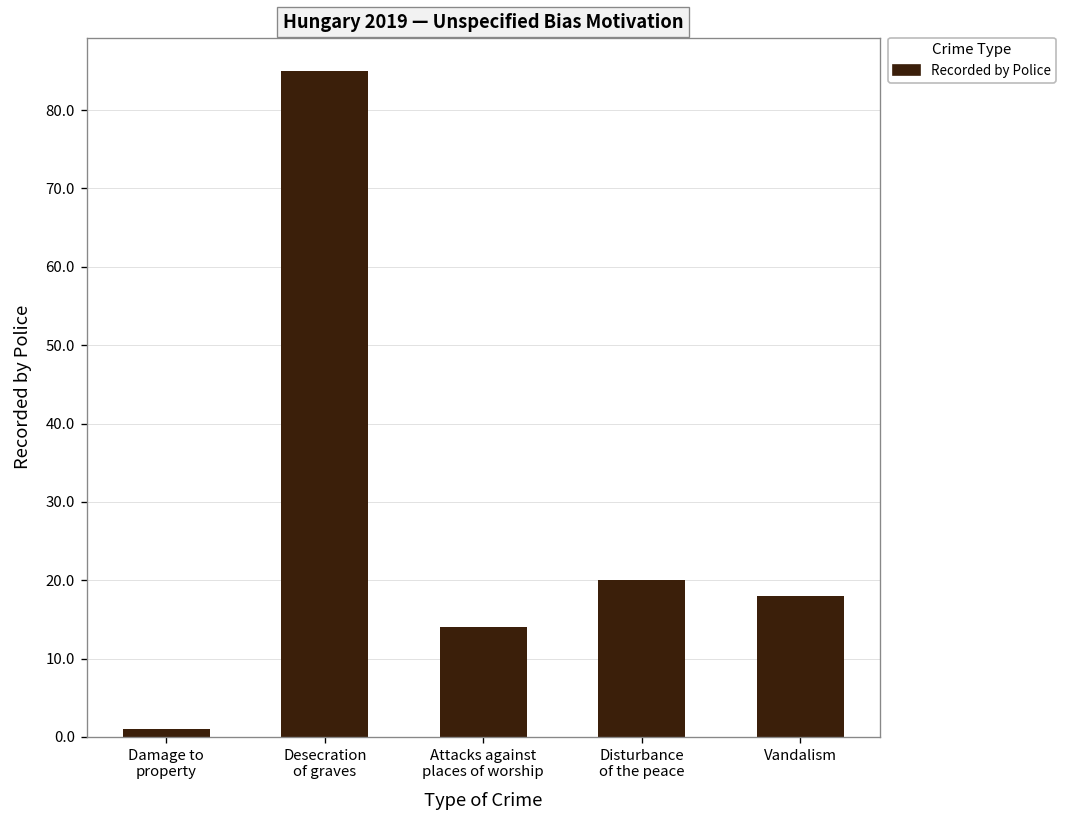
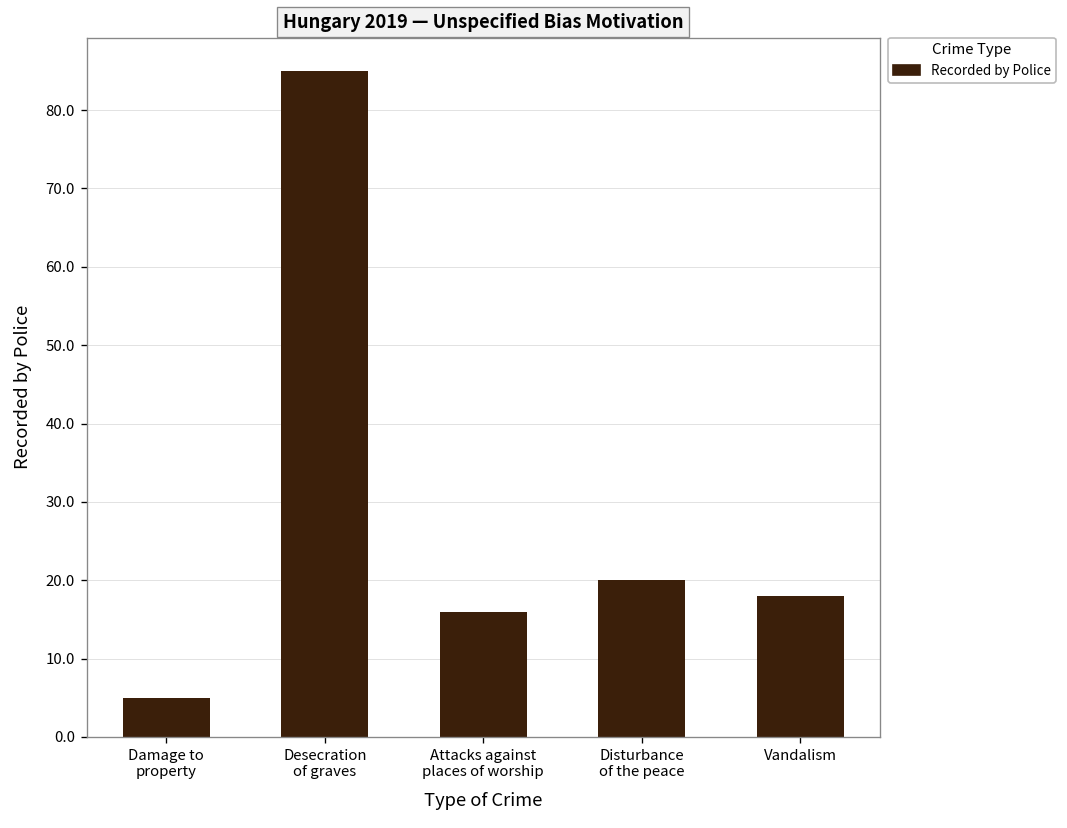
Damage to property: 1 -> 5
Attacks against places of worship: 14 -> 16
